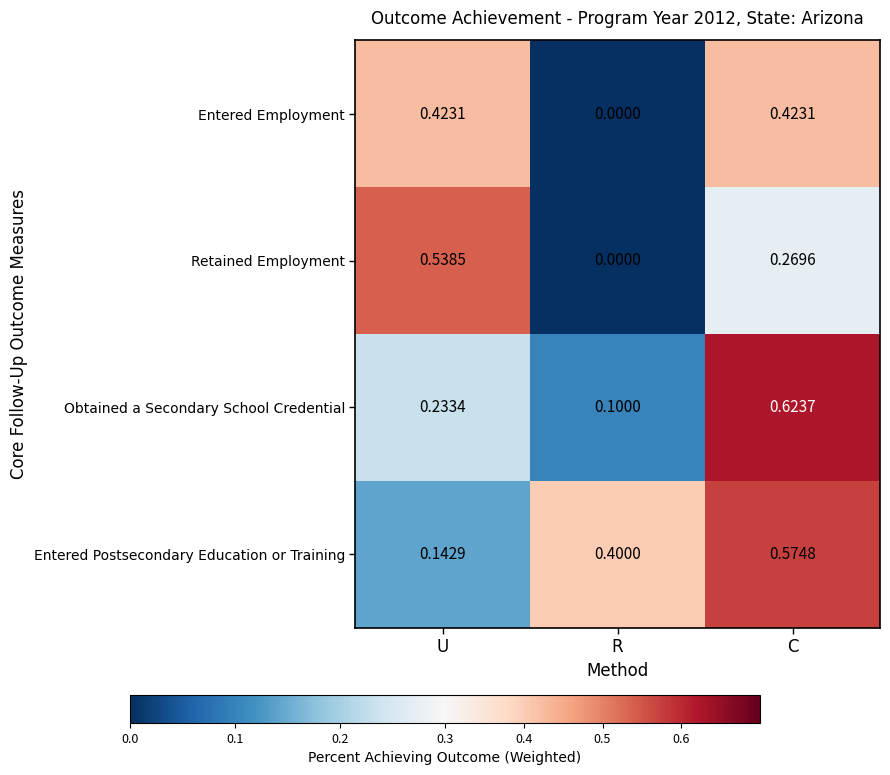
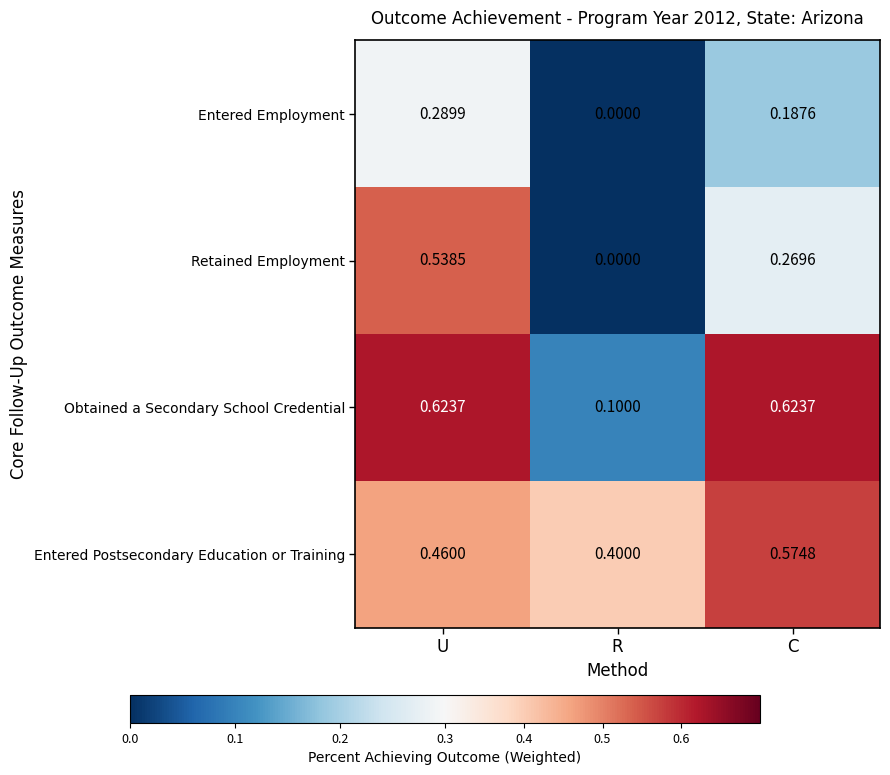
Entered Employment, U: 0.4231 -> 0.2899
Entered Employment, C: 0.4231 -> 0.1876
Obtained a Secondary School Credential, U: 0.2334 -> 0.6237
Entered Postsecondary Education or Training, U: 0.1429 -> 0.4600
